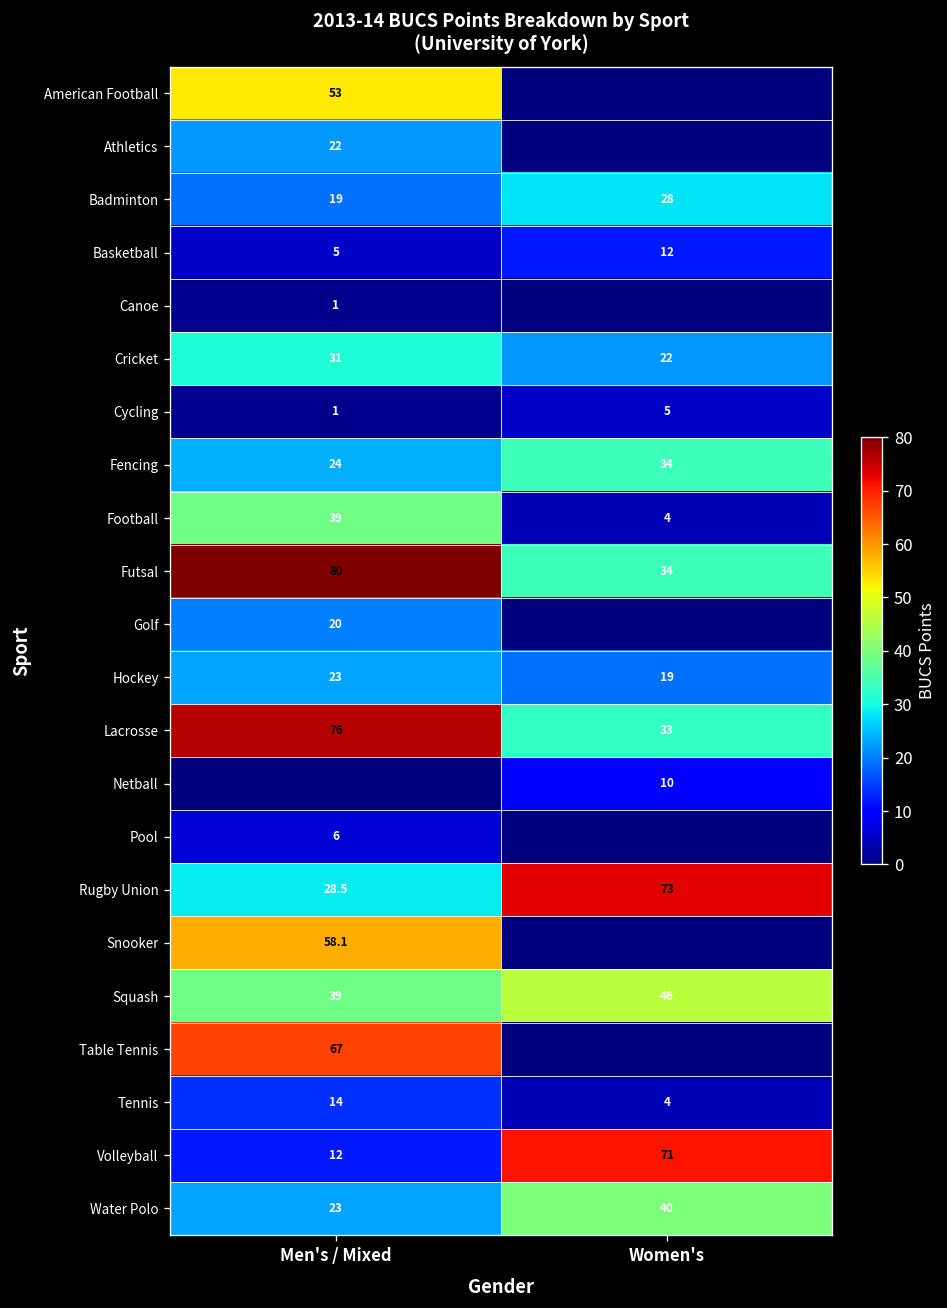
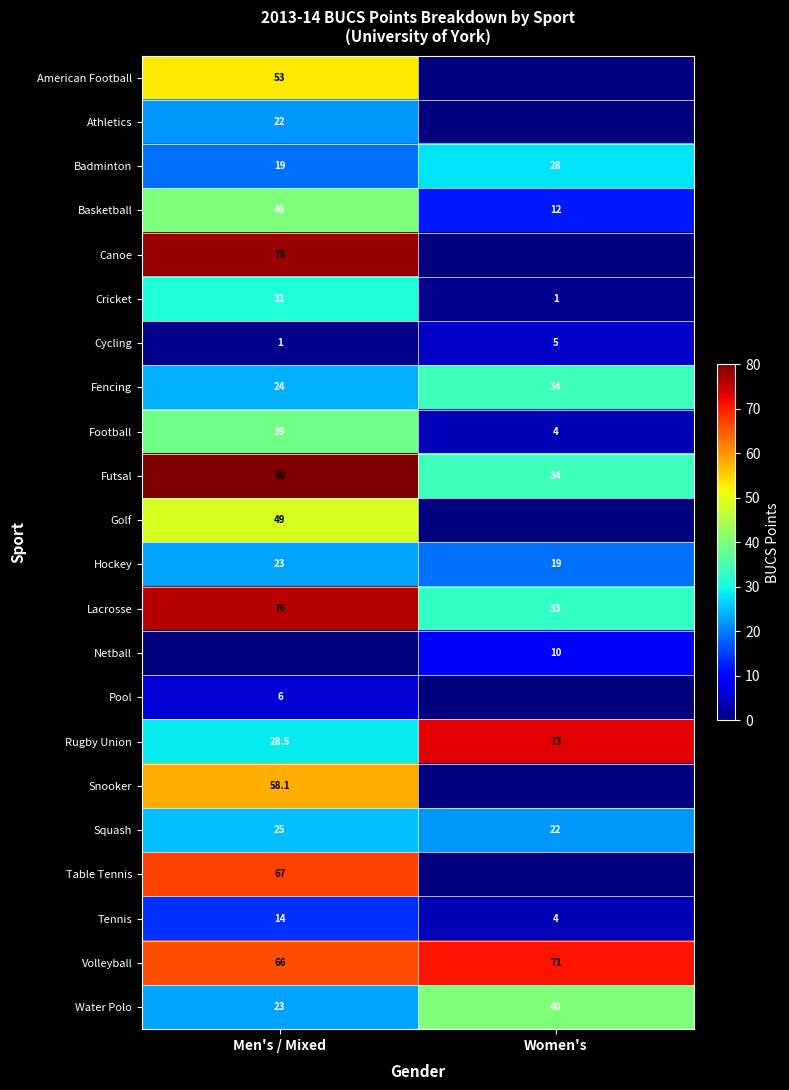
Basketball, Men's / Mixed: 5 -> 40
Canoe, Men's / Mixed: 1 -> 78
Cricket, Women's: 22 -> 1
Golf, Men's / Mixed: 20 -> 49
Squash, Men's / Mixed: 39 -> 25
Squash, Women's: 46 -> 22
Volleyball, Men's / Mixed: 12 -> 66
